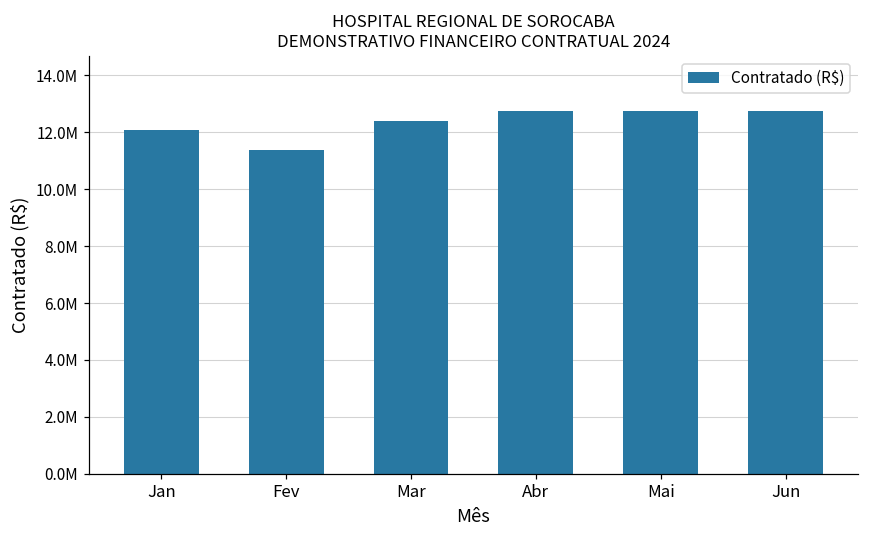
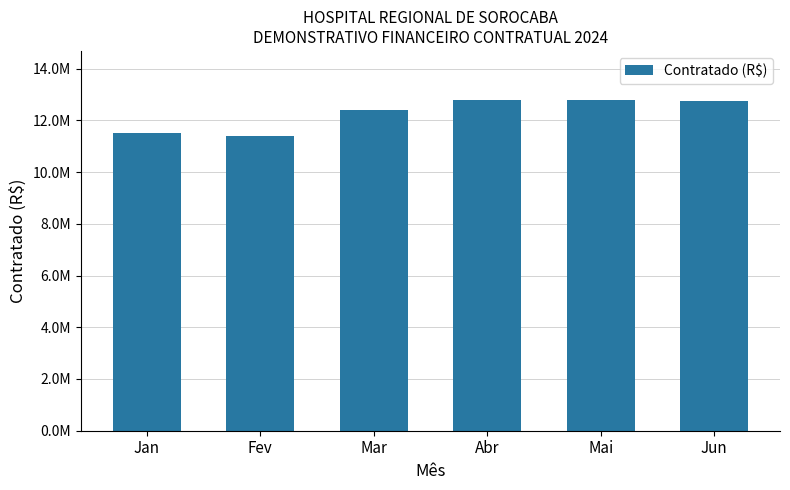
Jan: 12100000 -> 11500000
